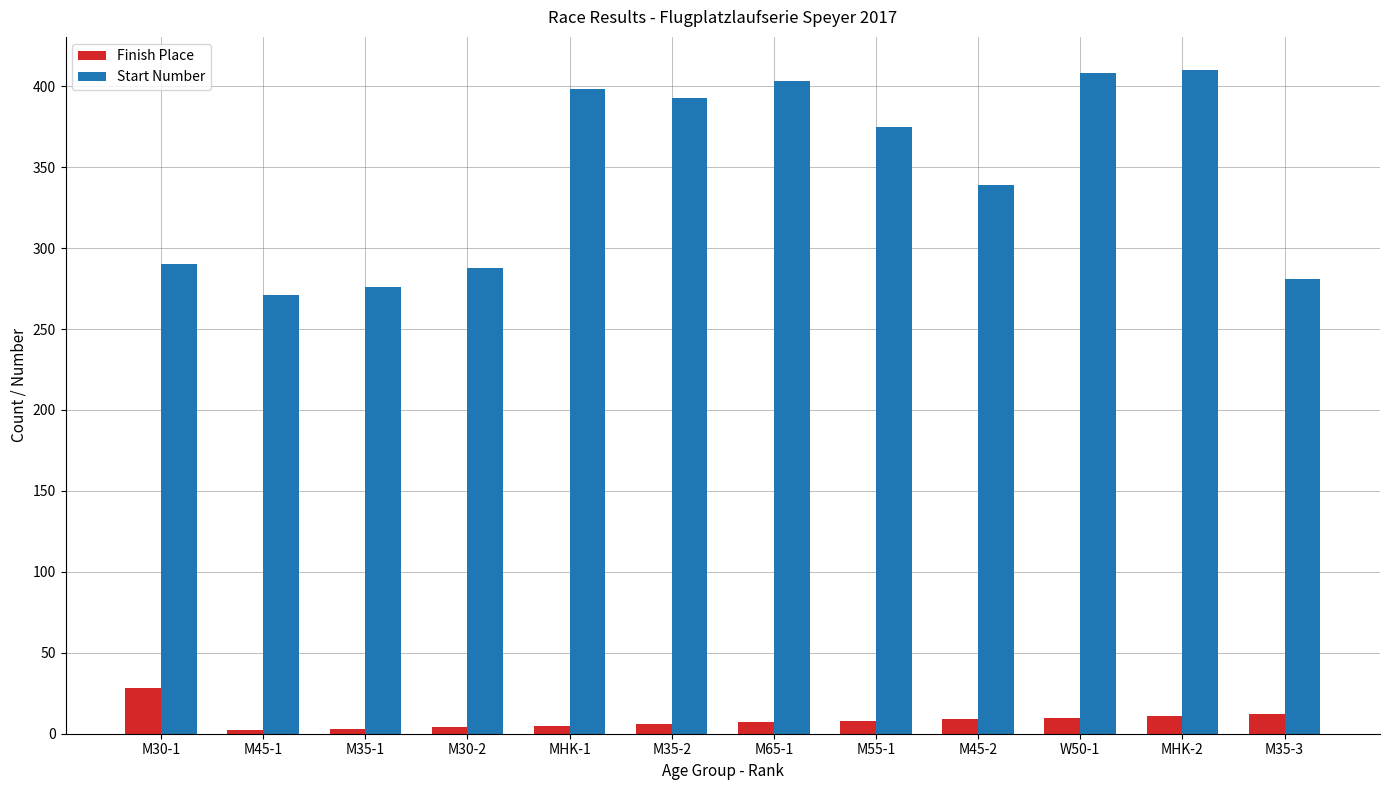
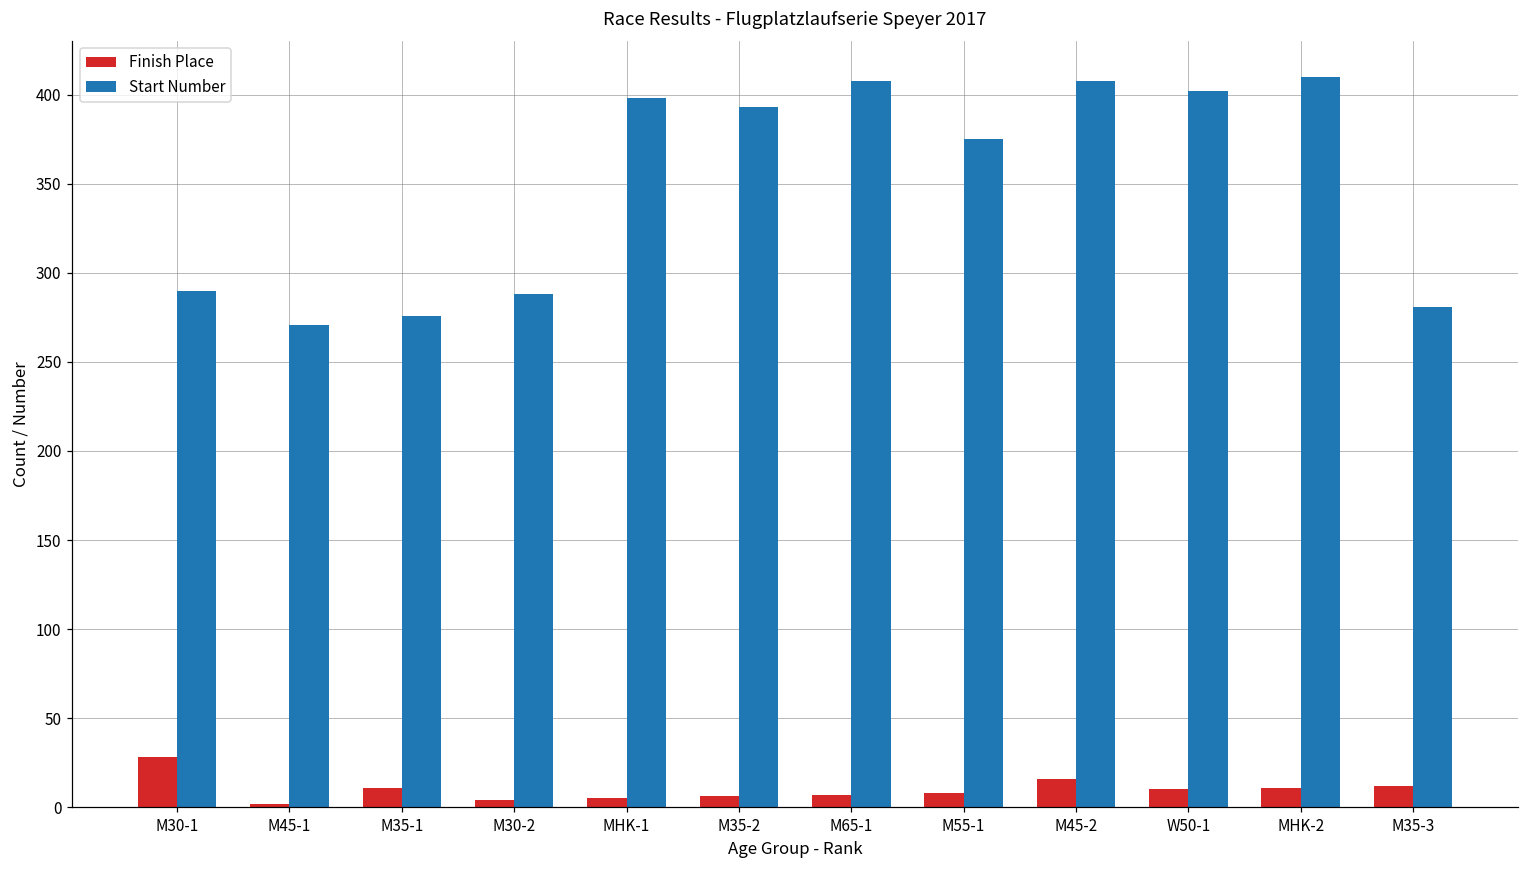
Finish Place, M35-1: 3 -> 11
Start Number, M65-1: 403 -> 408
Finish Place, M45-2: 9 -> 16
Start Number, M45-2: 339 -> 408
Start Number, W50-1: 408 -> 402
